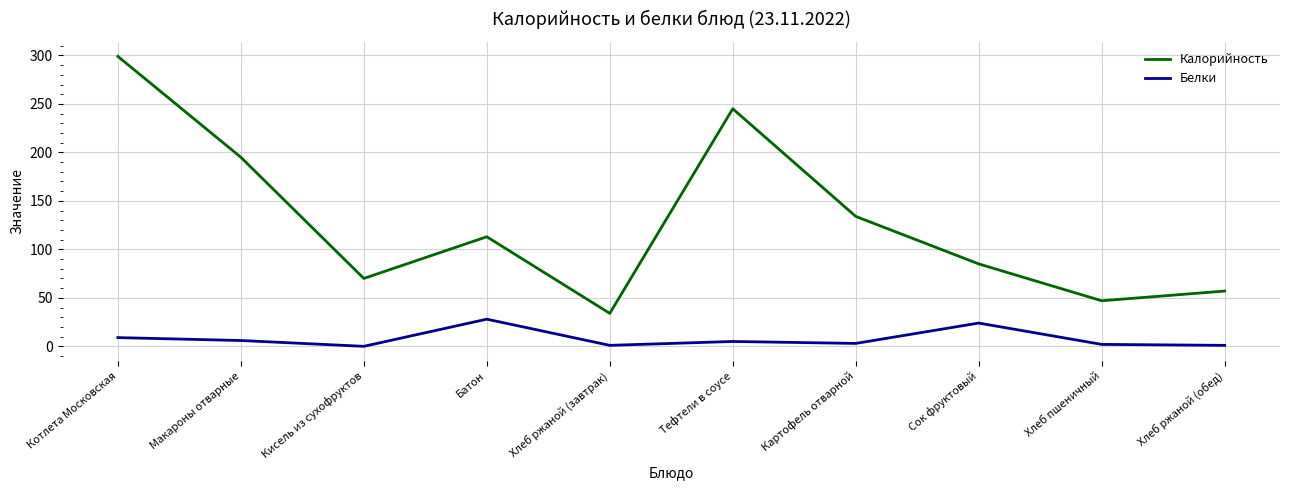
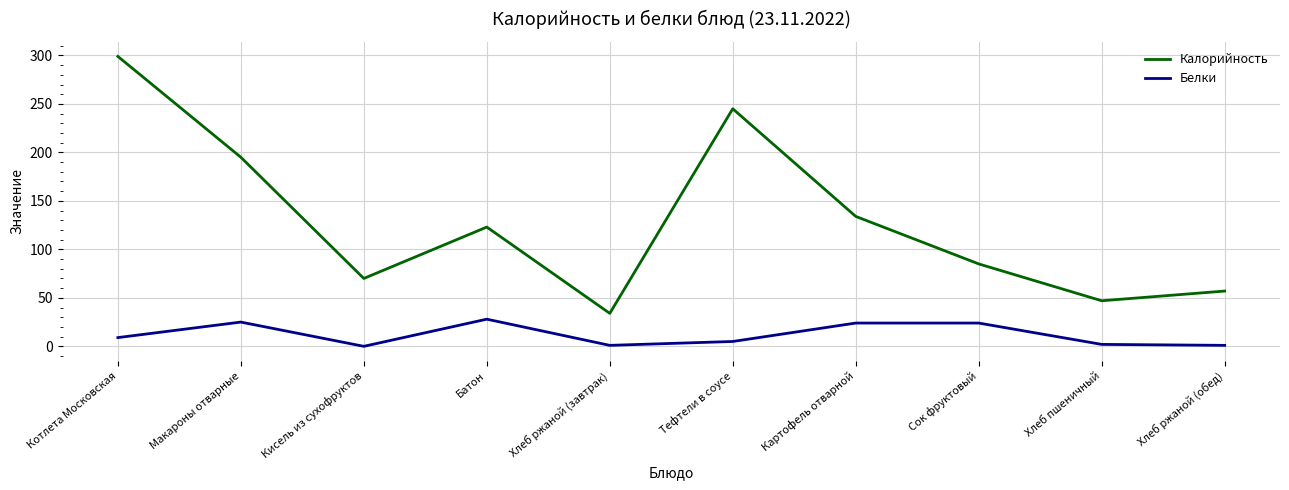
Белки, Макароны отварные: 10 -> 30
Калорийность, Батон: 110 -> 120
Белки, Картофель отварной: 0 -> 20
